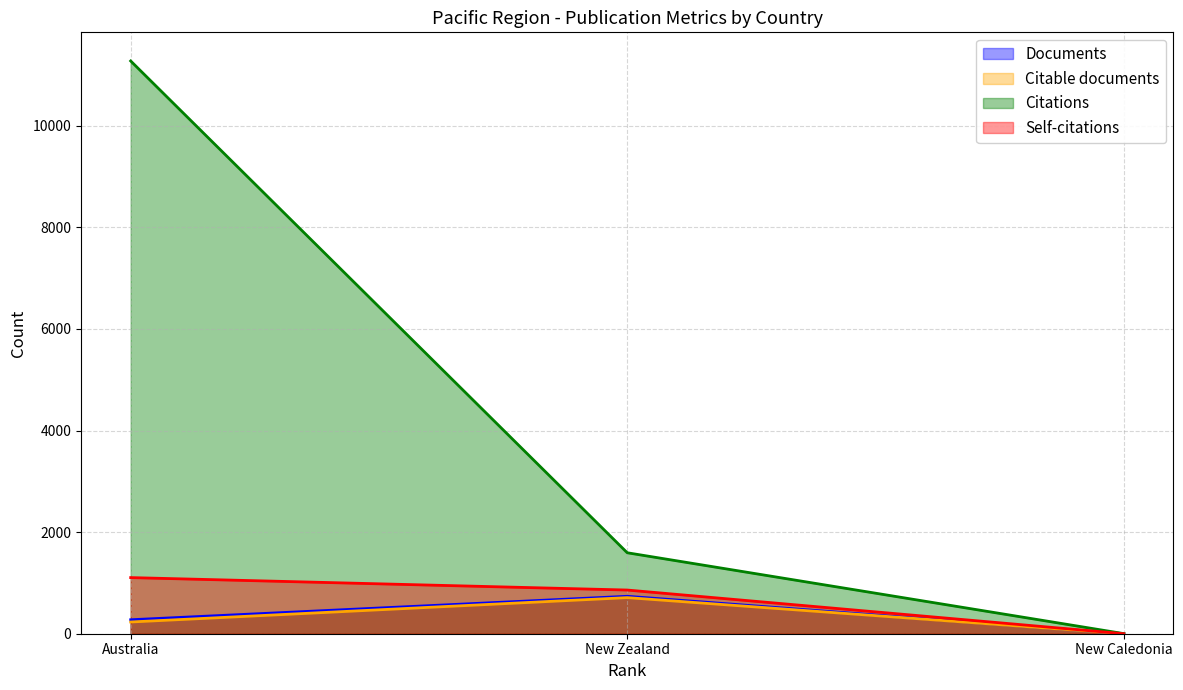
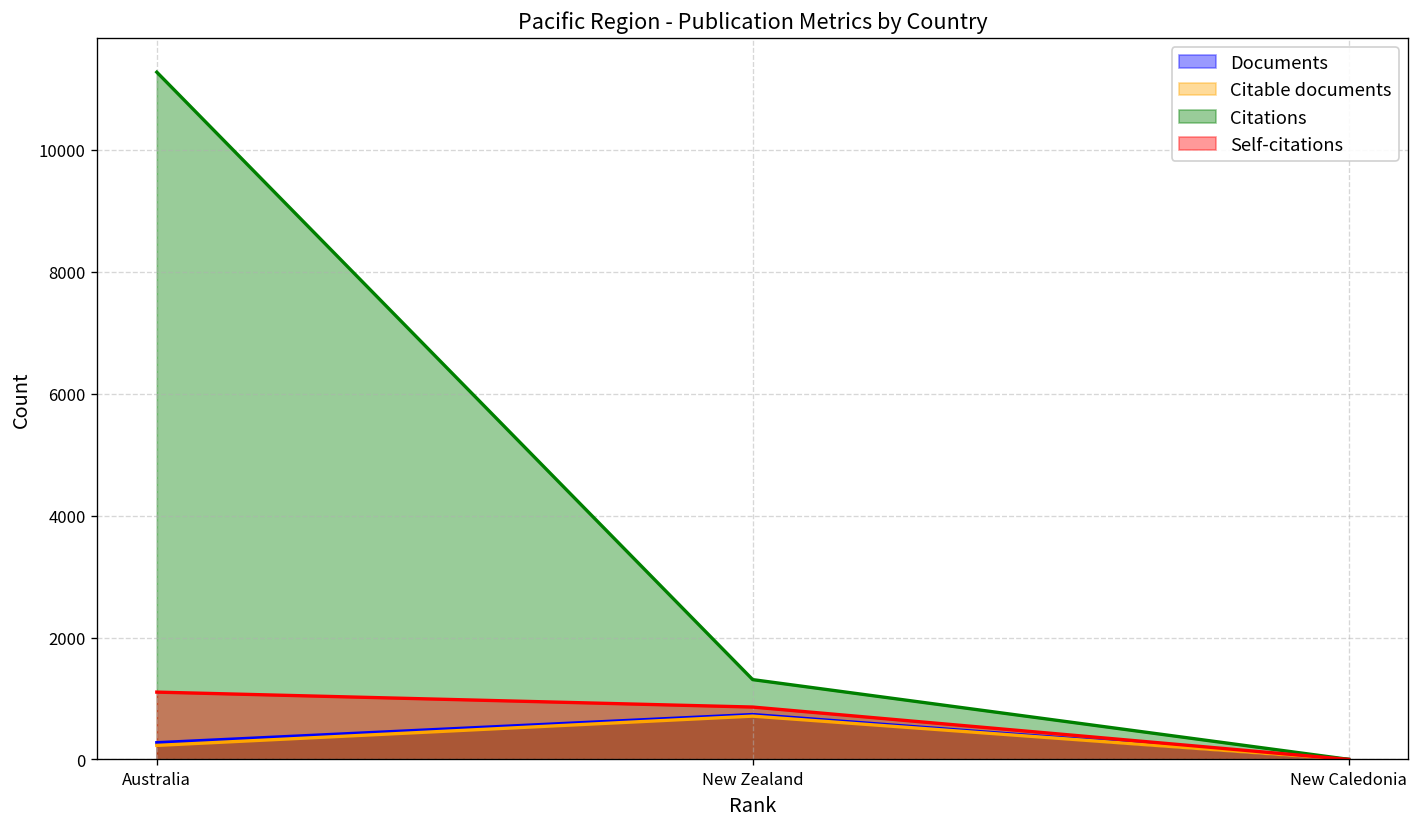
Citations, New Zealand: 1600 -> 1300
